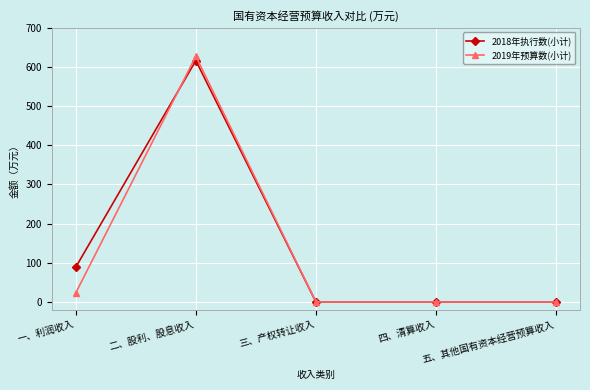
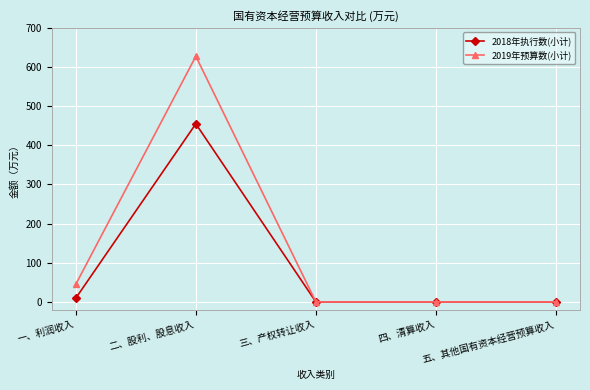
2018年执行数(小计), 一、利润收入: 90 -> 10
2019年预算数(小计), 一、利润收入: 20 -> 50
2018年执行数(小计), 二、股利、股息收入: 620 -> 460
